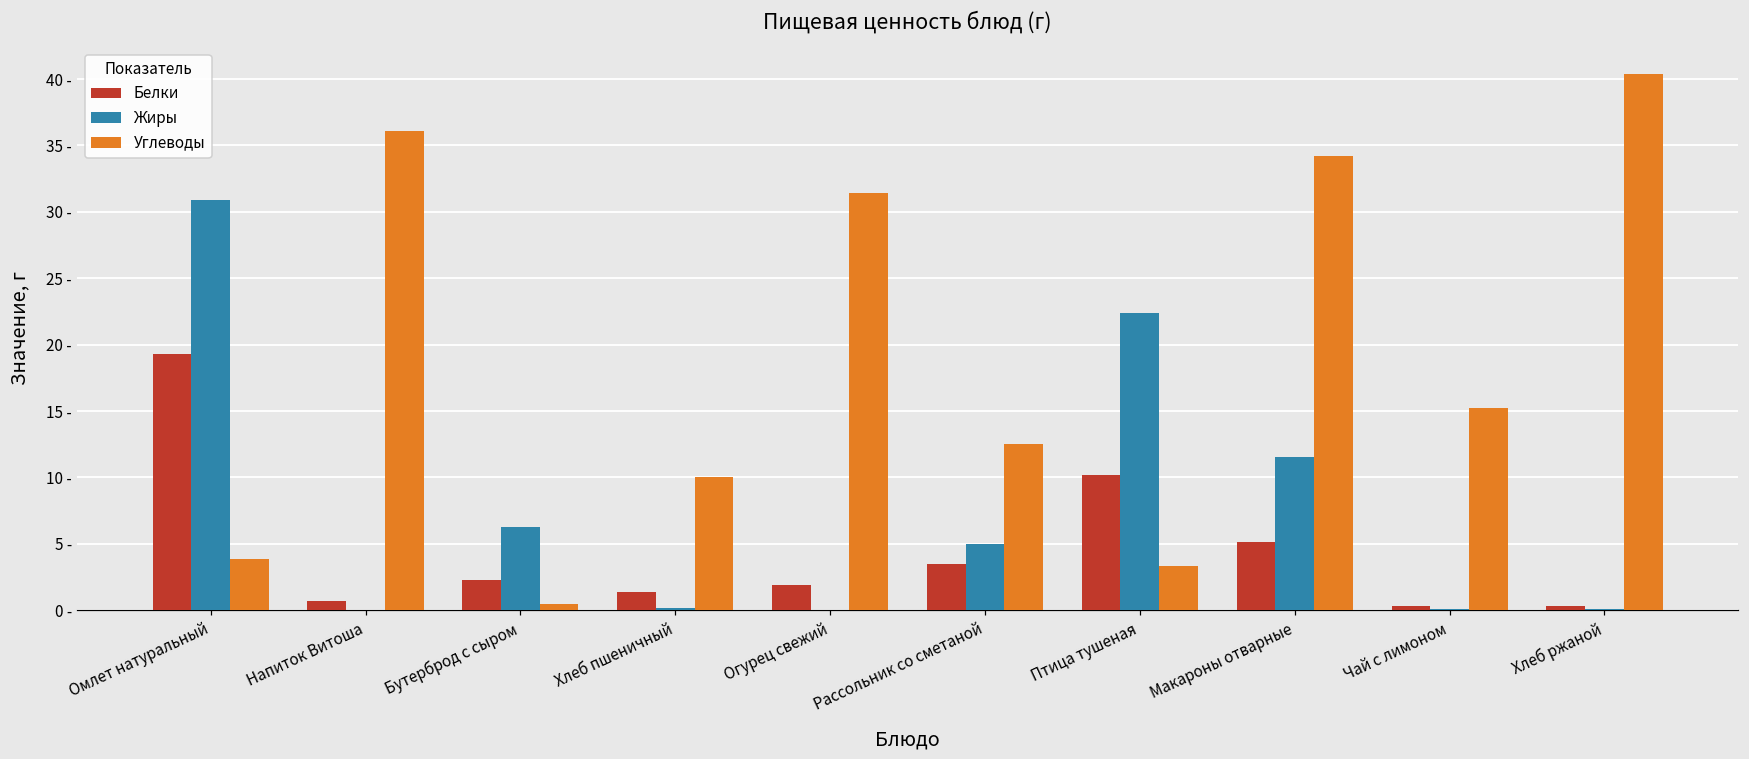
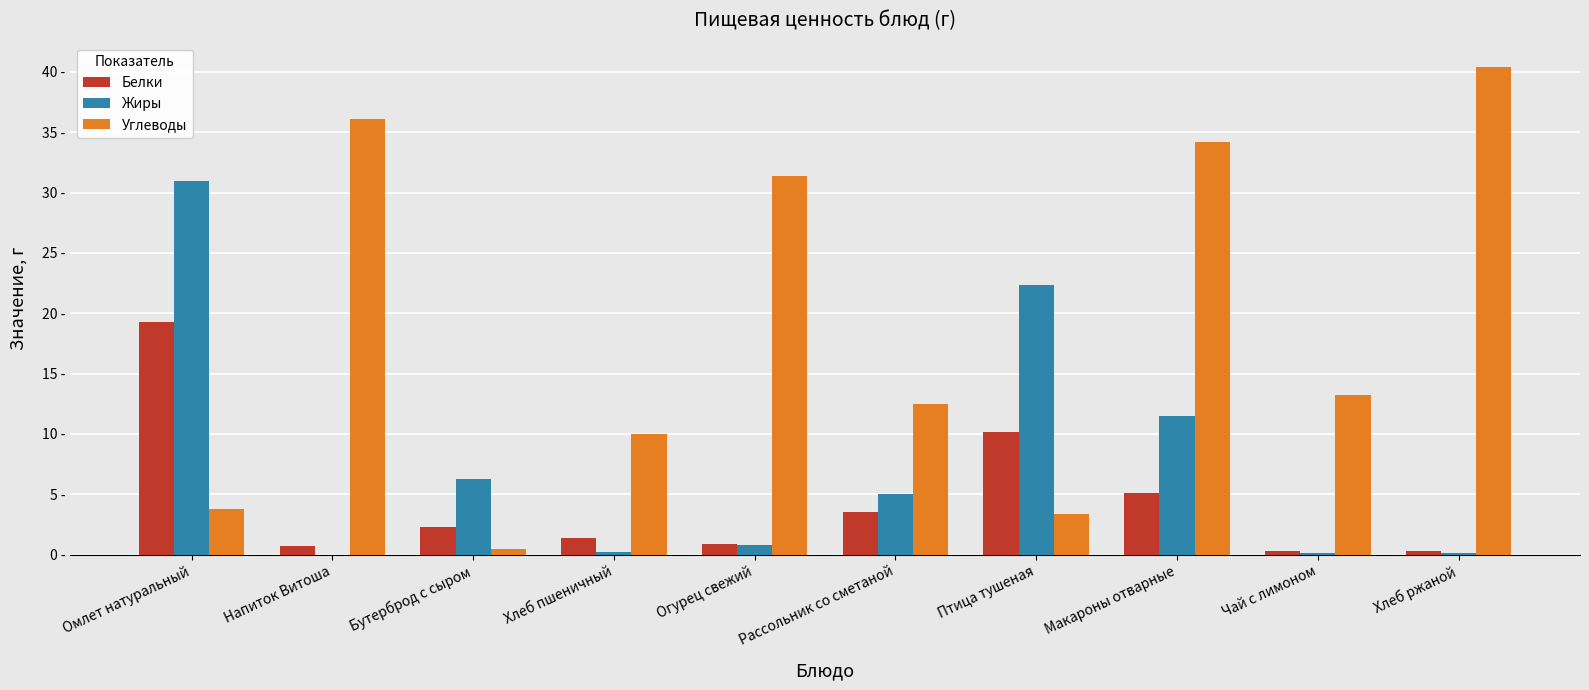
Белки, Огурец свежий: 1.9 - -> 0.9 -
Жиры, Огурец свежий: 0.0 - -> 0.8 -
Углеводы, Чай с лимоном: 15.2 - -> 13.2 -
